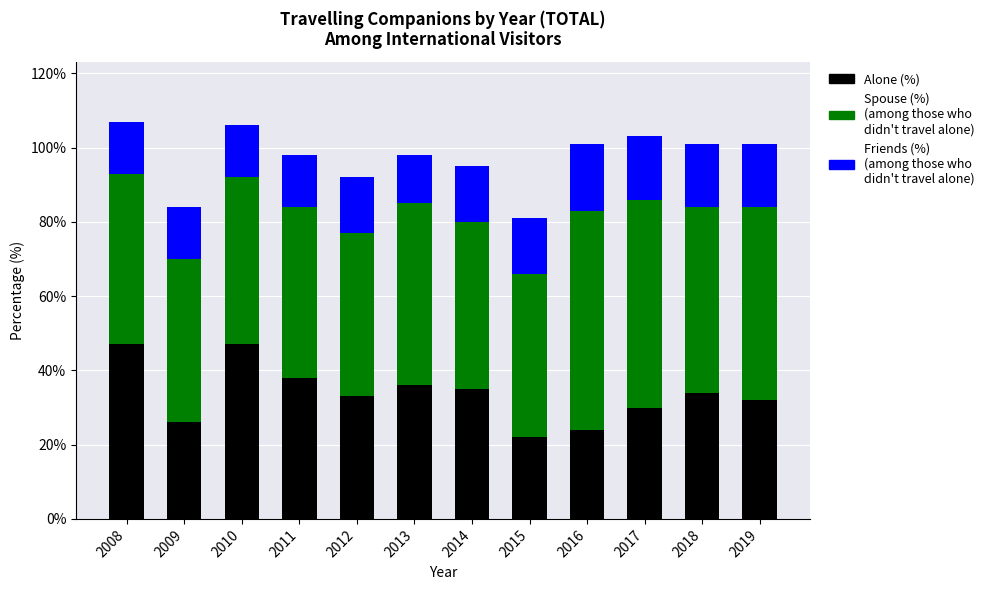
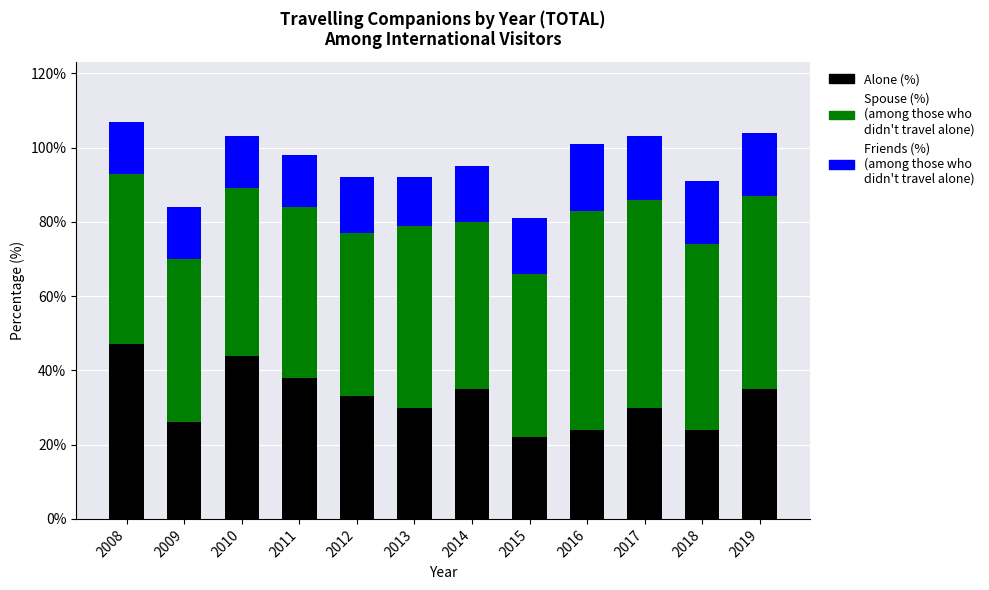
Alone (%), 2010: 47% -> 44%
Alone (%), 2013: 36% -> 30%
Alone (%), 2018: 34% -> 24%
Alone (%), 2019: 32% -> 35%
